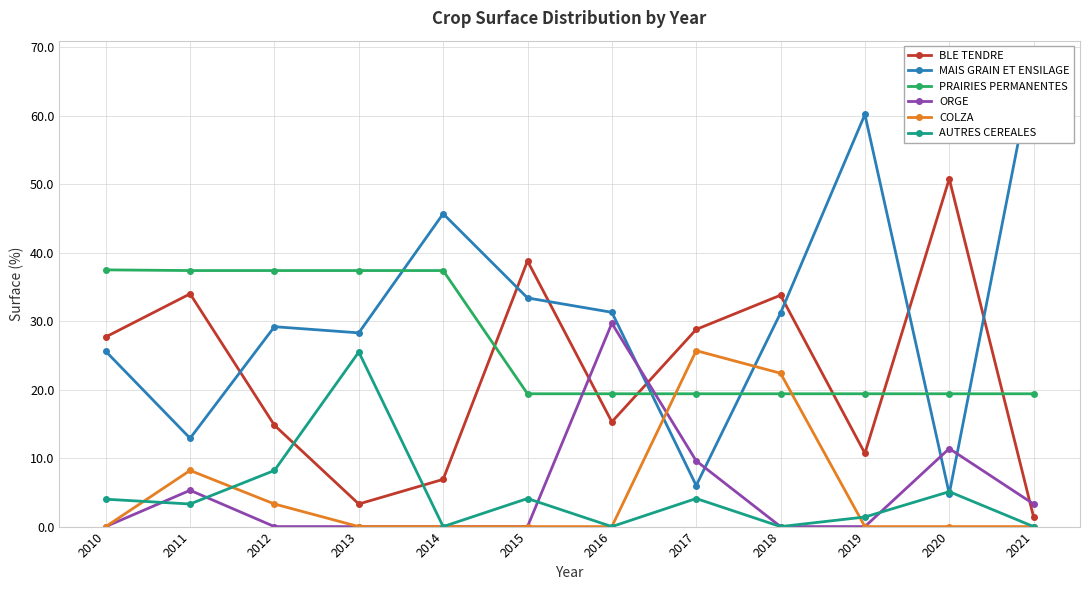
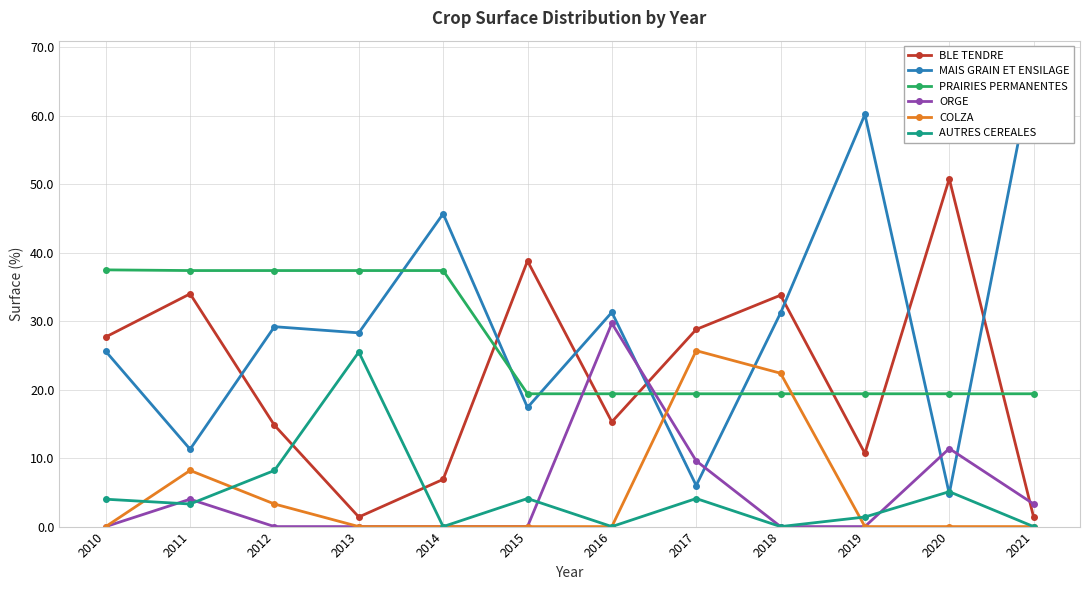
MAIS GRAIN ET ENSILAGE, 2011: 13 -> 11
ORGE, 2011: 5 -> 4
BLE TENDRE, 2013: 3 -> 1
MAIS GRAIN ET ENSILAGE, 2015: 33 -> 17
